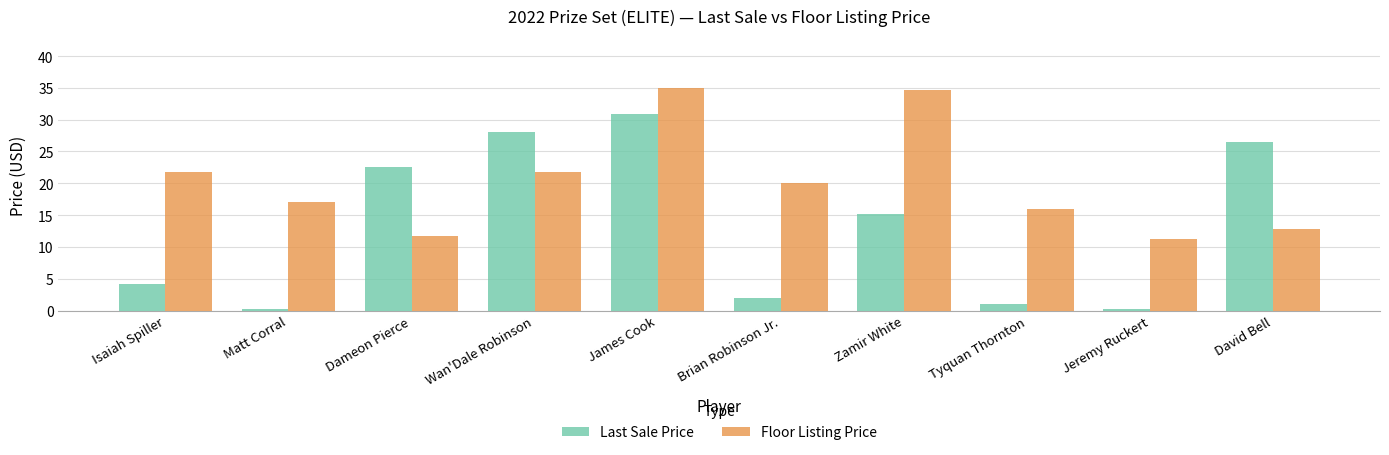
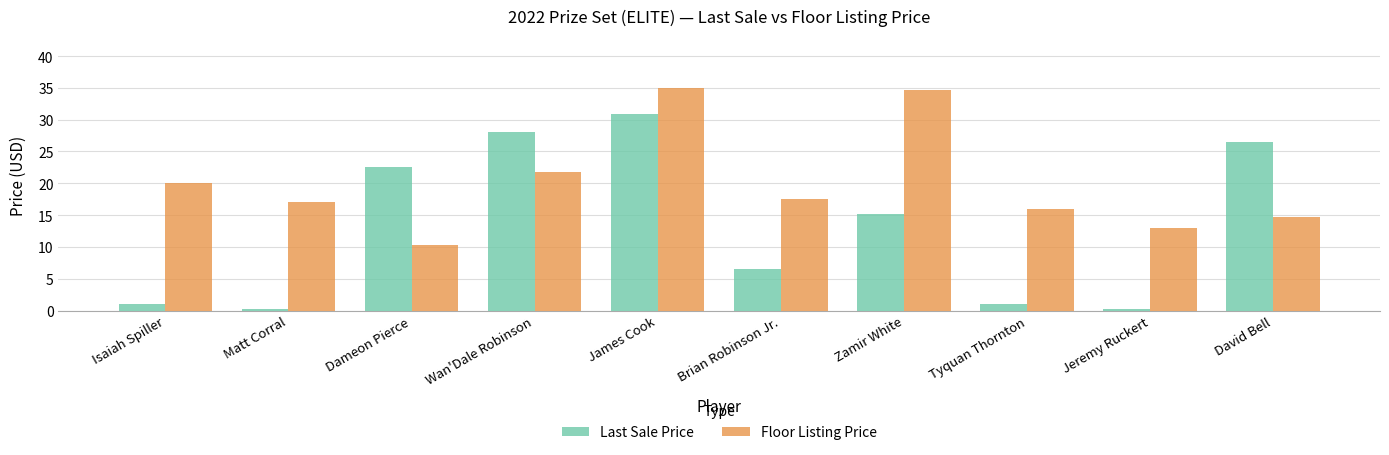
Last Sale Price, Isaiah Spiller: 4 -> 1
Floor Listing Price, Isaiah Spiller: 22 -> 20
Floor Listing Price, Dameon Pierce: 12 -> 10
Last Sale Price, Brian Robinson Jr.: 2 -> 7
Floor Listing Price, Brian Robinson Jr.: 20 -> 18
Floor Listing Price, Jeremy Ruckert: 11 -> 13
Floor Listing Price, David Bell: 13 -> 15
